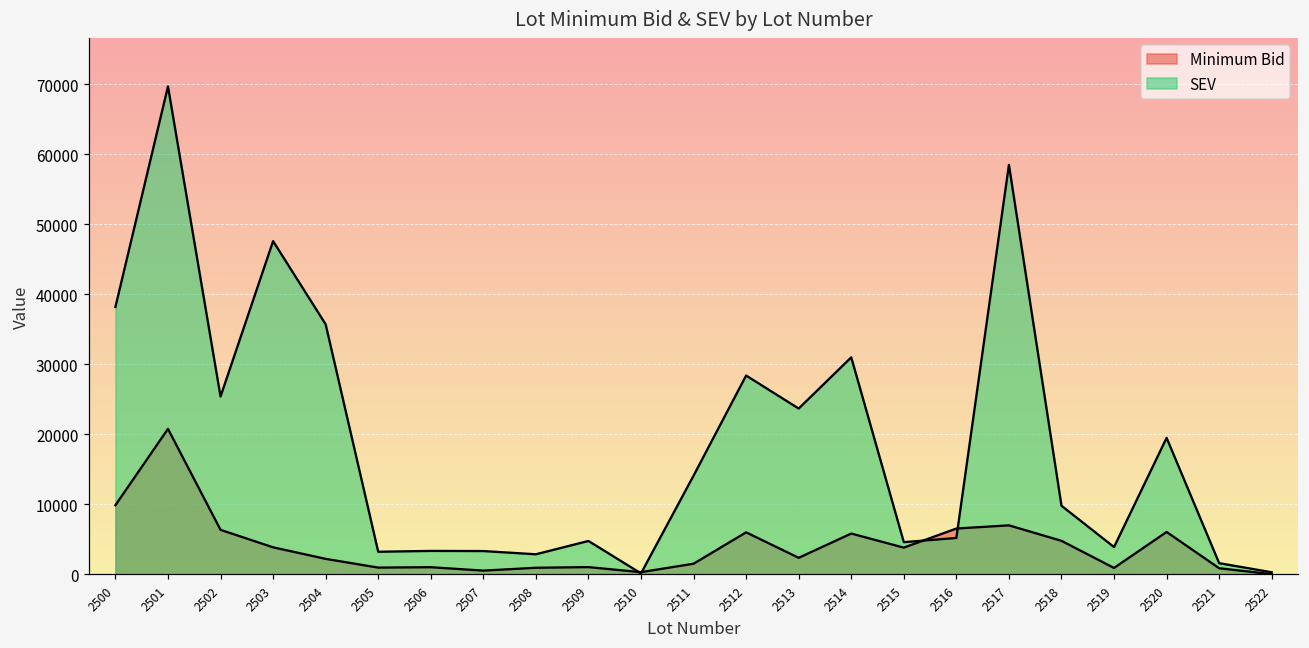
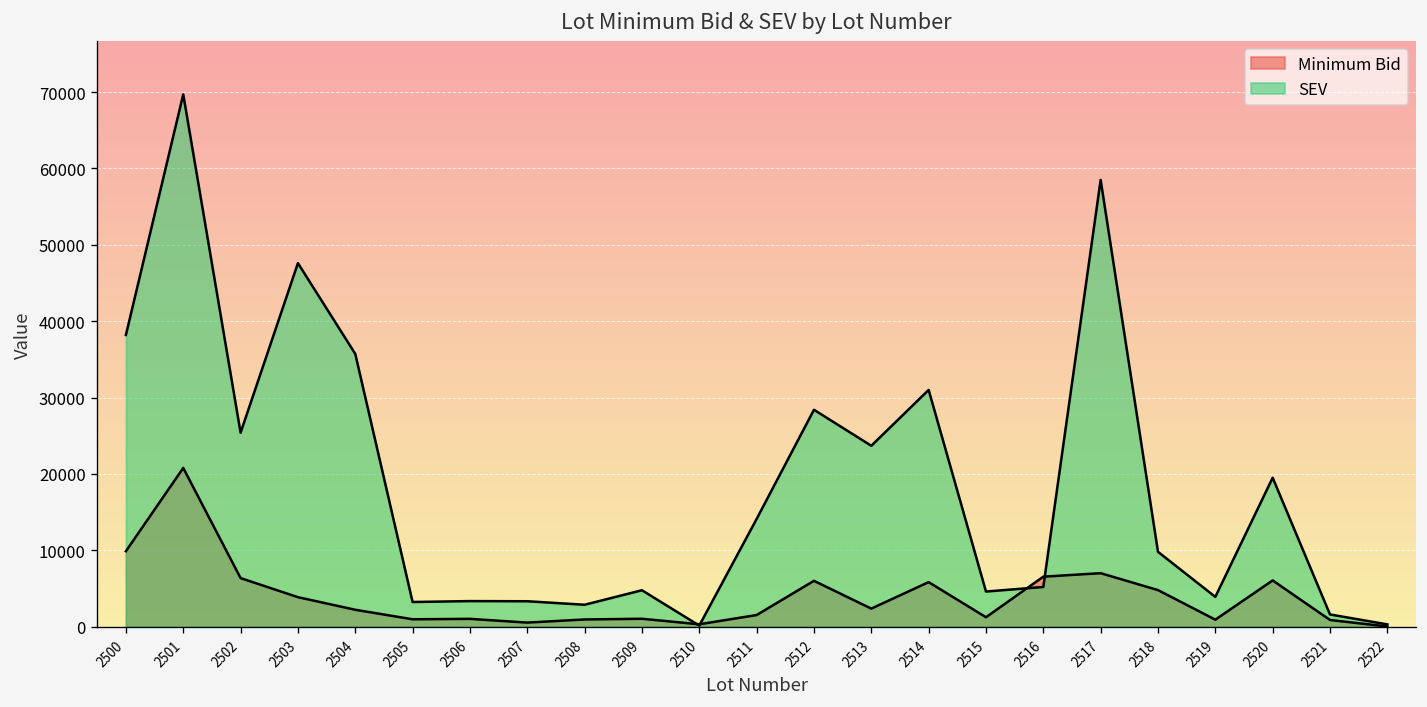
Minimum Bid, 2515: 4000 -> 1000
